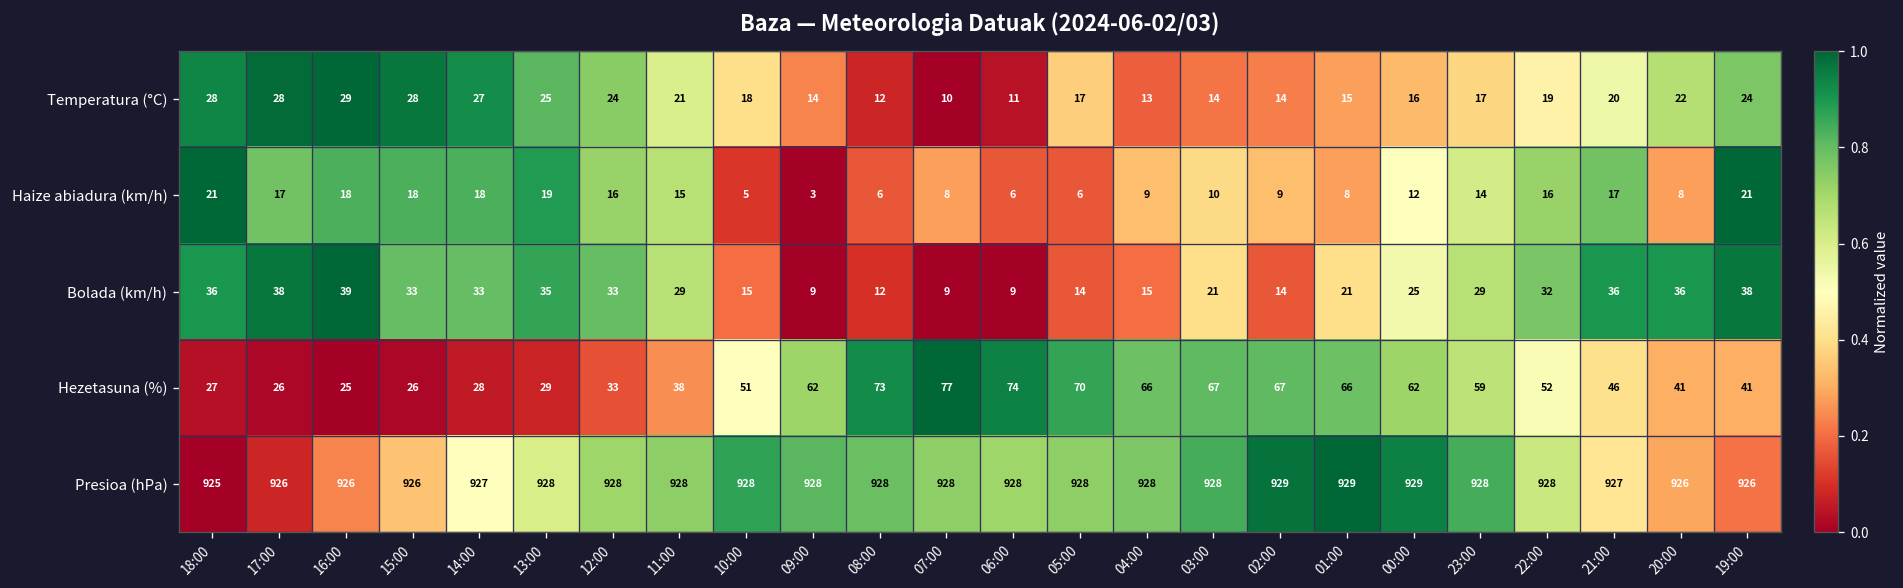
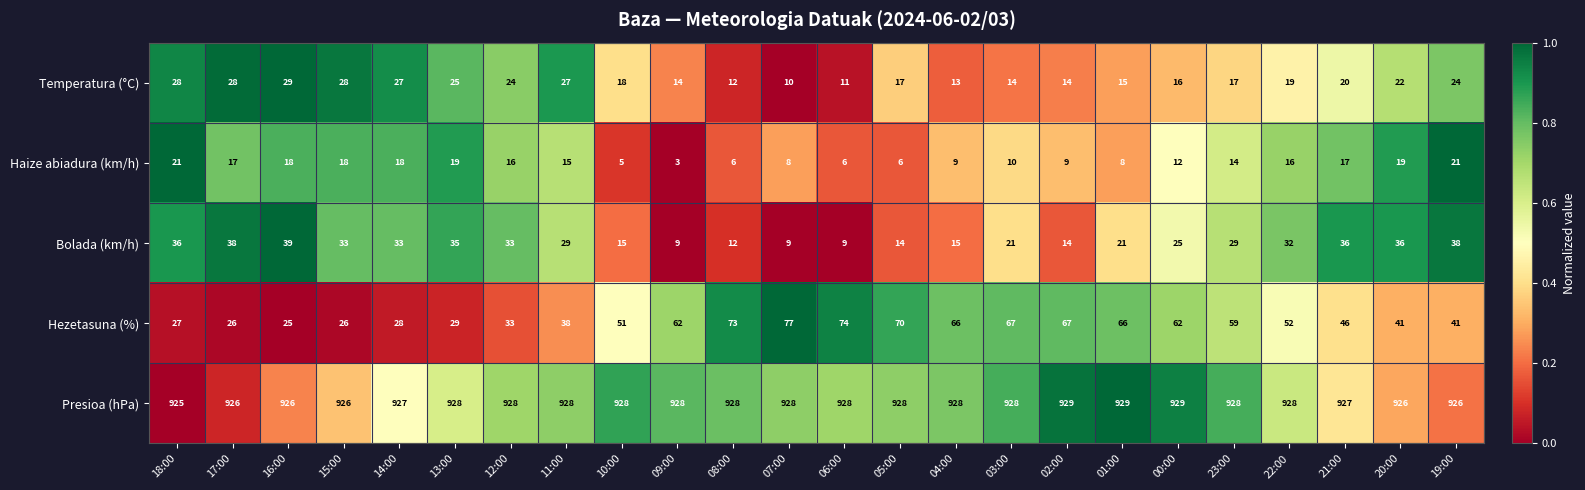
Temperatura (°C), 11:00: 21 -> 27
Haize abiadura (km/h), 20:00: 8 -> 19
